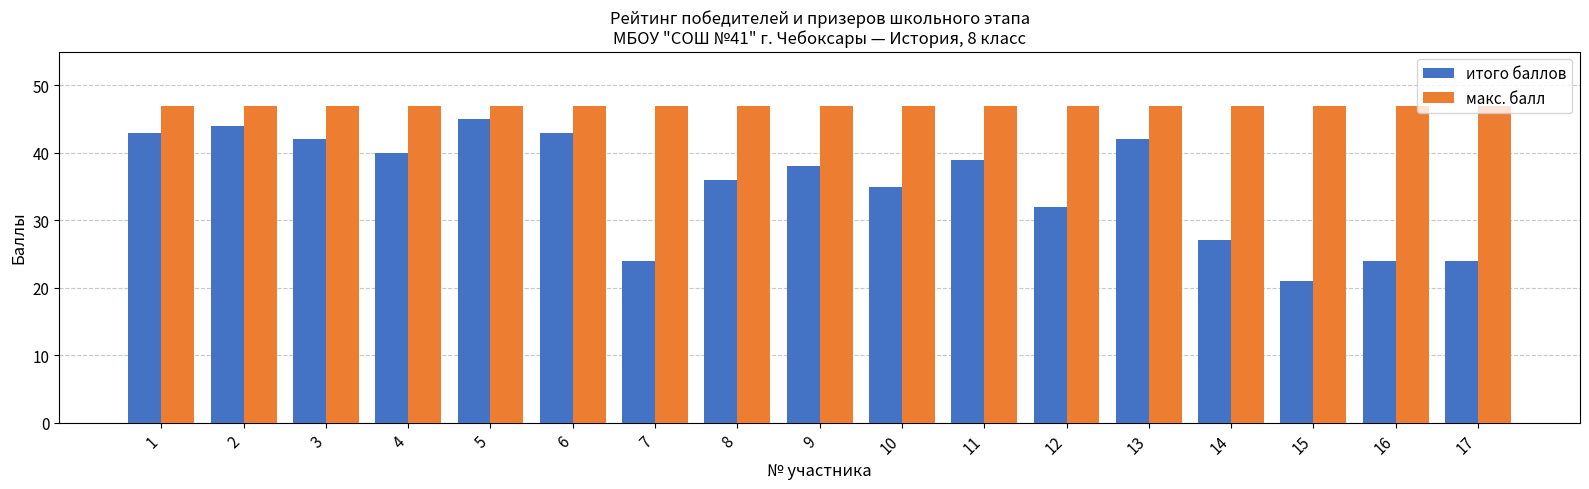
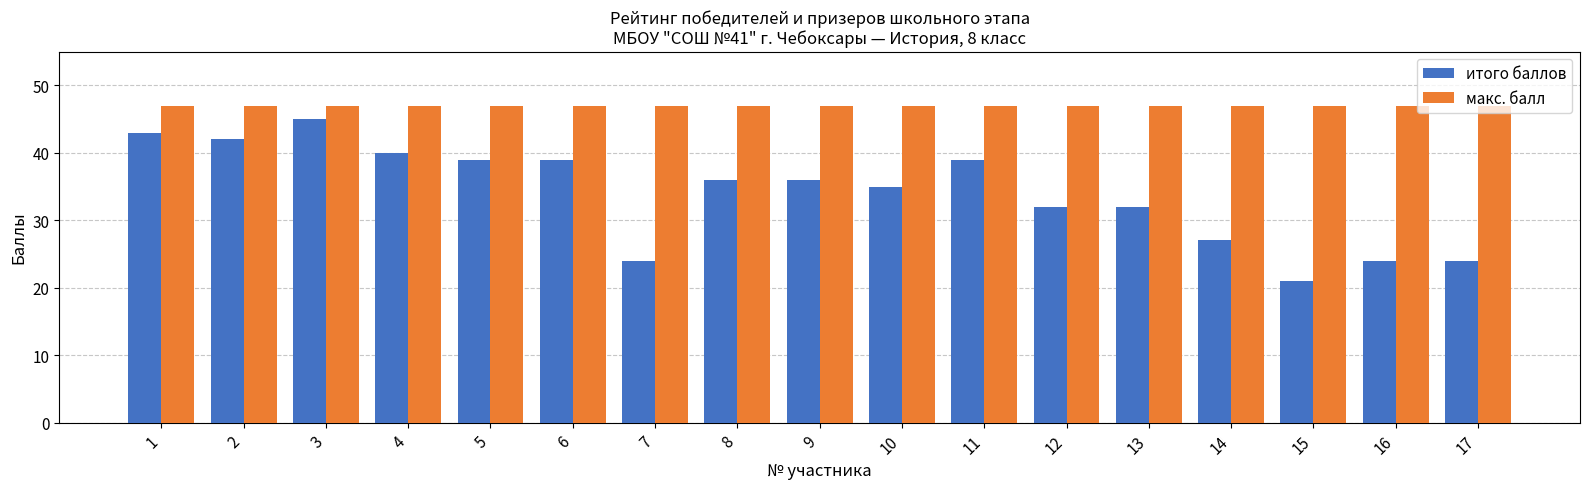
итого баллов, 2: 44 -> 42
итого баллов, 3: 42 -> 45
итого баллов, 5: 45 -> 39
итого баллов, 6: 43 -> 39
итого баллов, 9: 38 -> 36
итого баллов, 13: 42 -> 32
